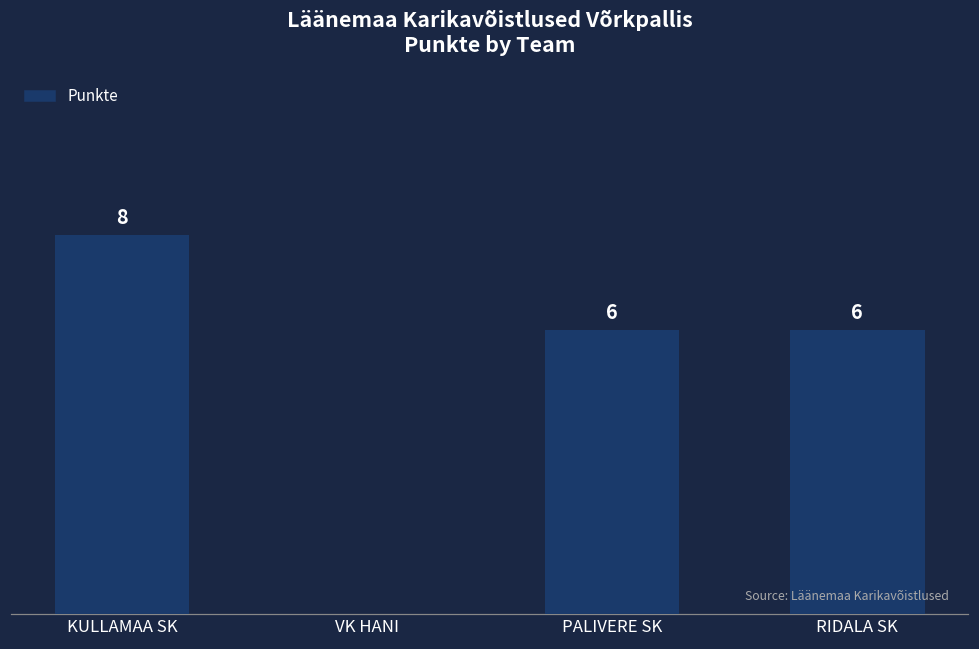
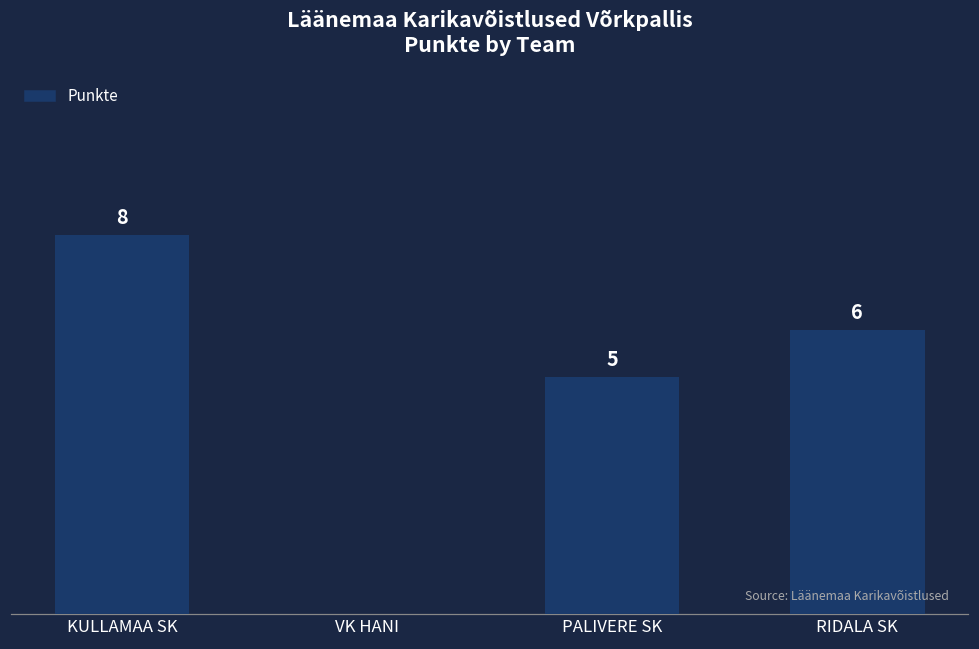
PALIVERE SK: 6 -> 5
